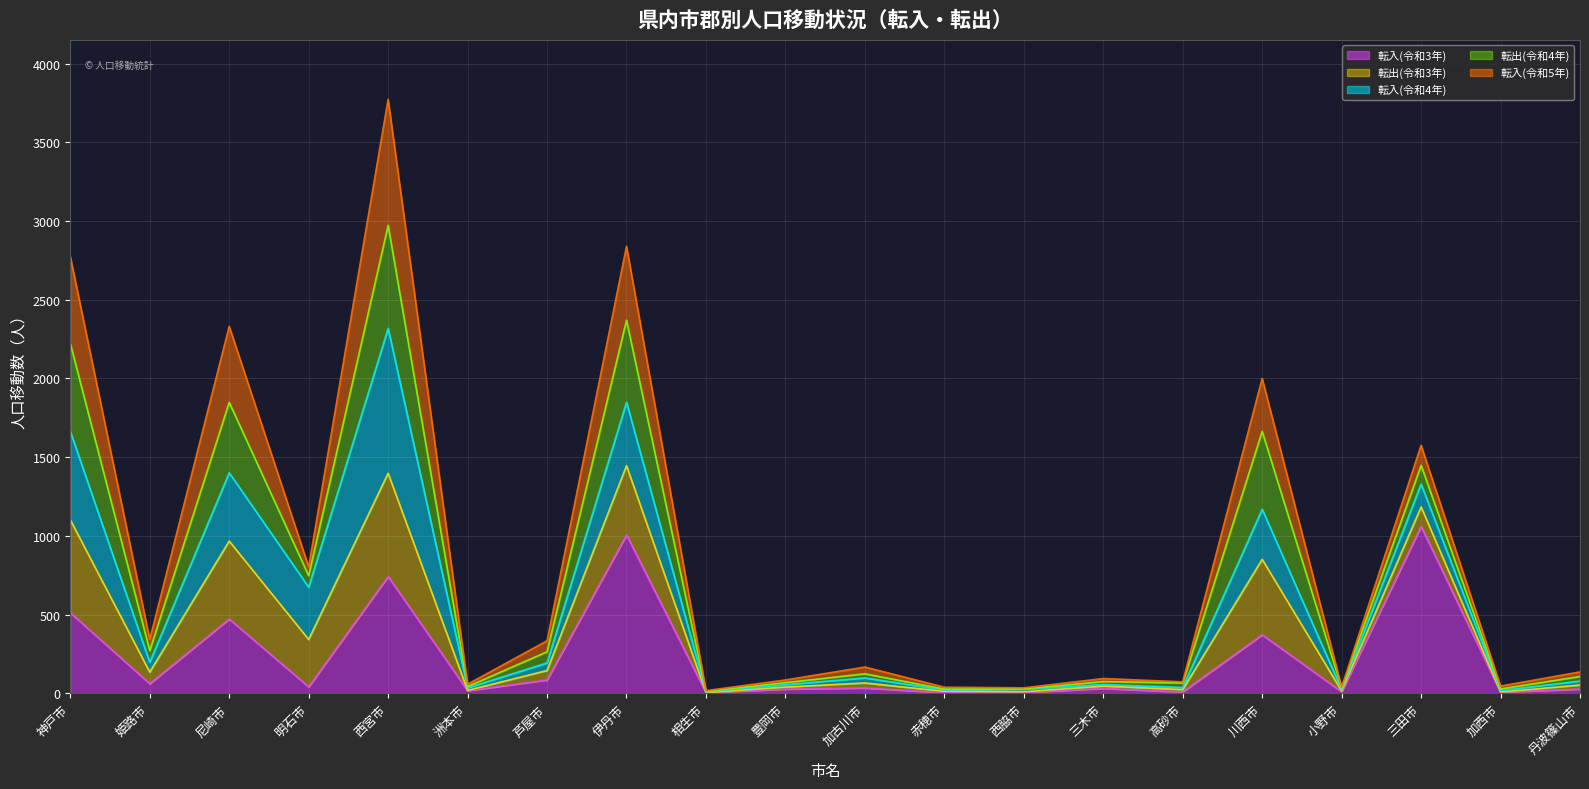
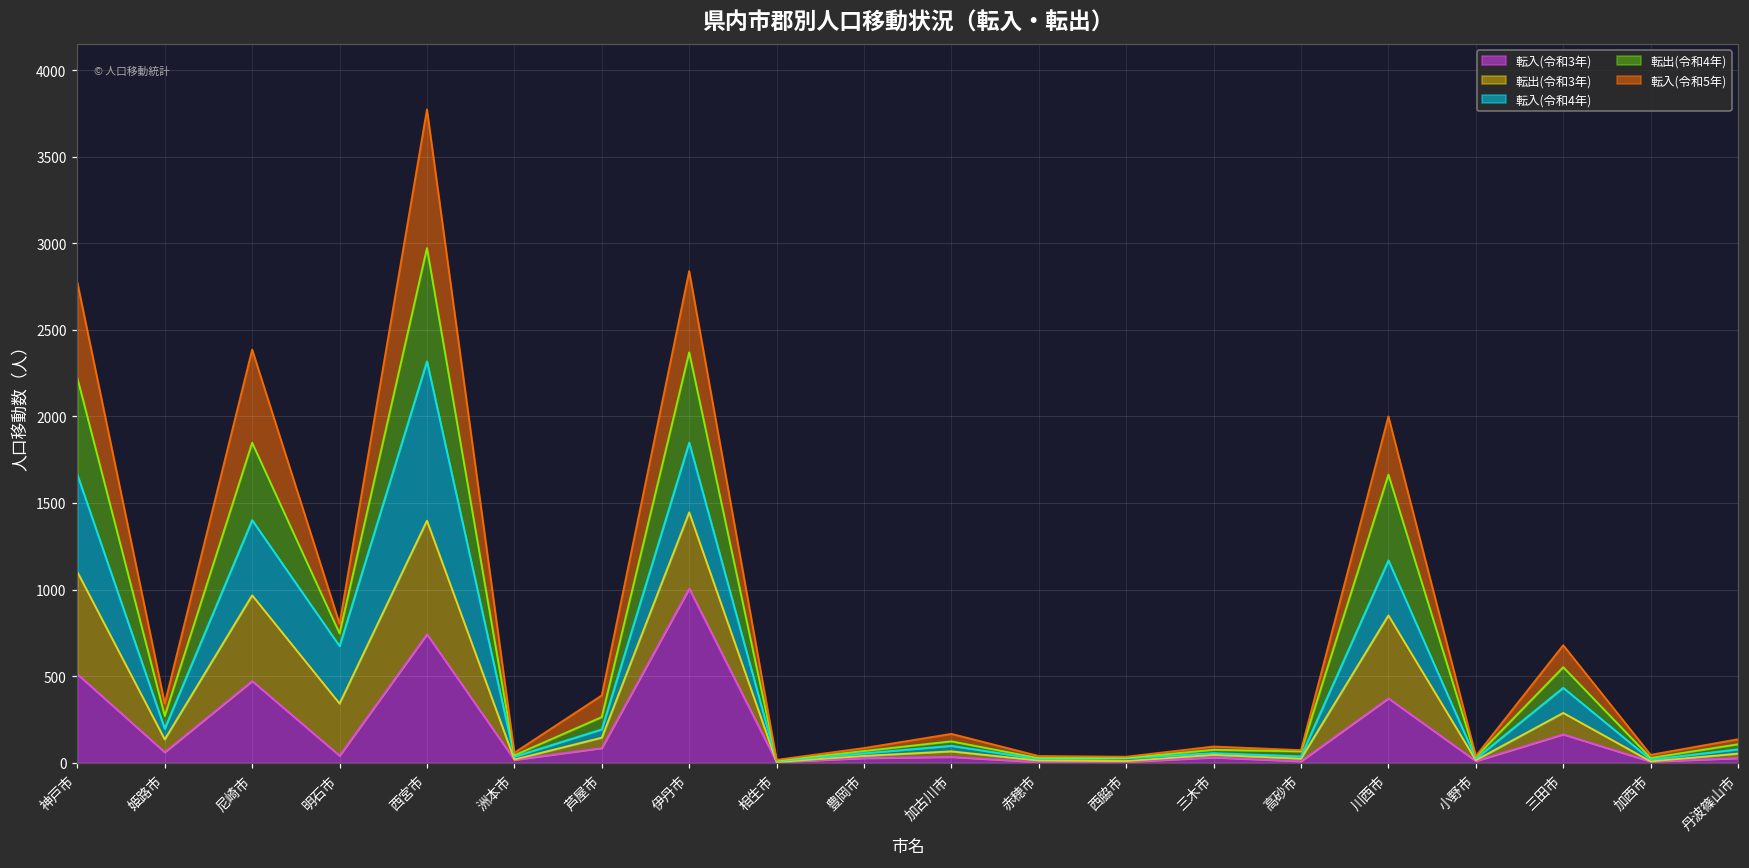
転入(令和5年), 尼崎市: 480 -> 540
転入(令和5年), 芦屋市: 70 -> 130
転入(令和3年), 三田市: 1060 -> 160
